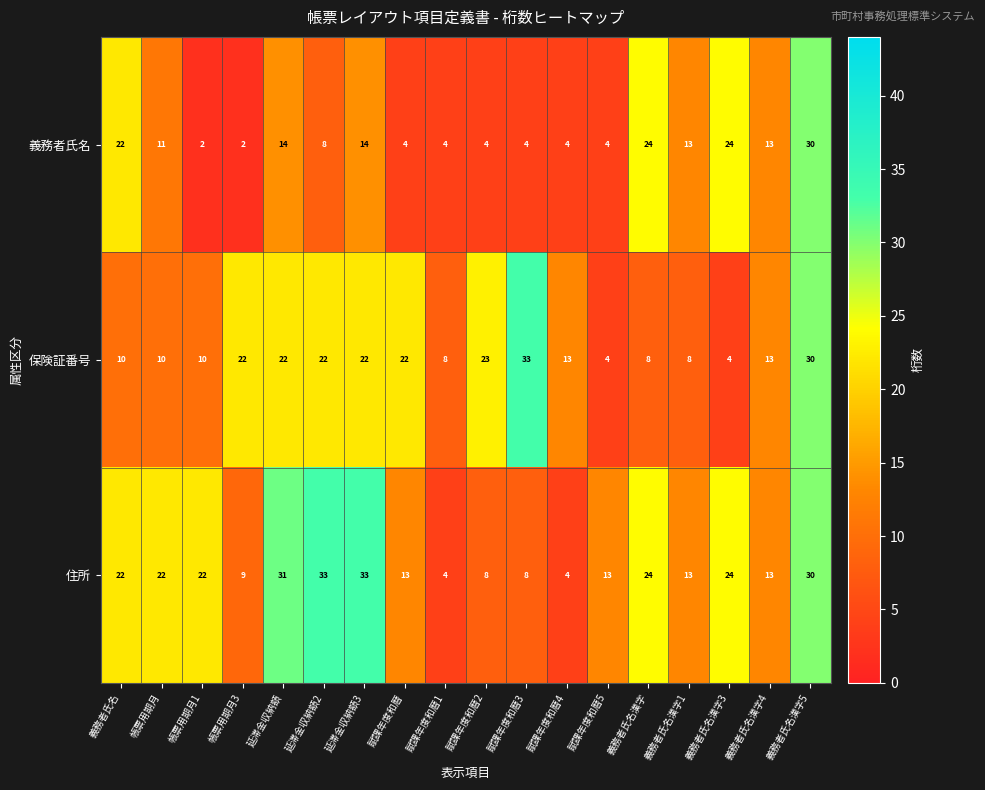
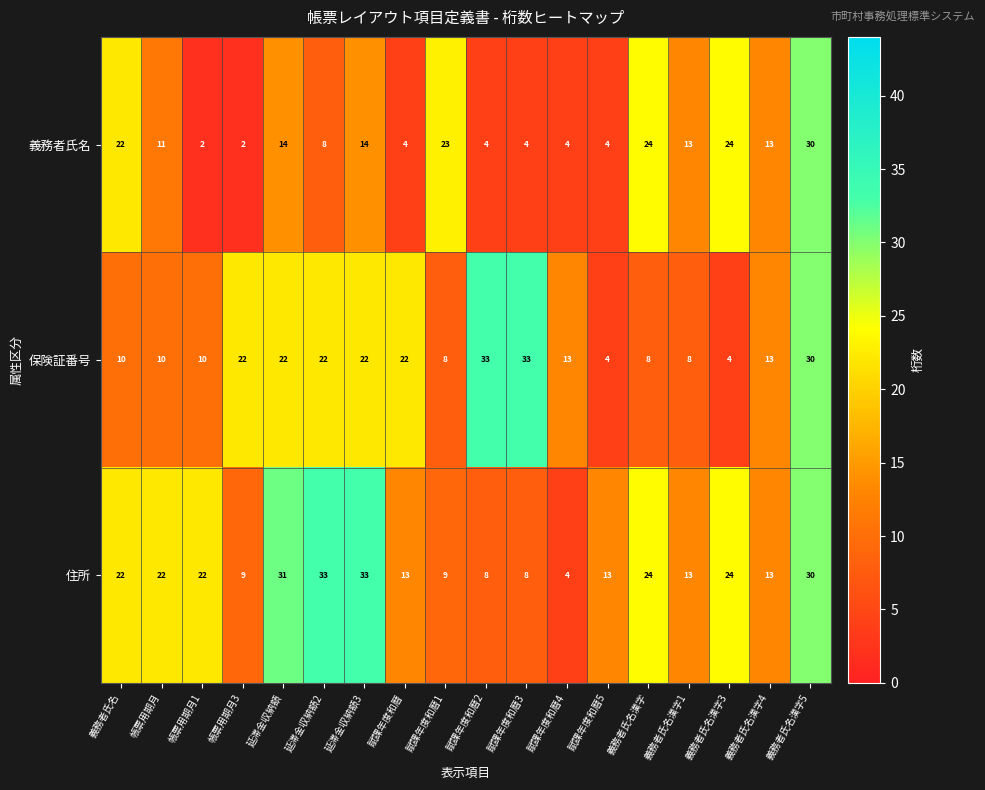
義務者氏名, 賦課年度和暦1: 4 -> 23
保険証番号, 賦課年度和暦2: 23 -> 33
住所, 賦課年度和暦1: 4 -> 9
